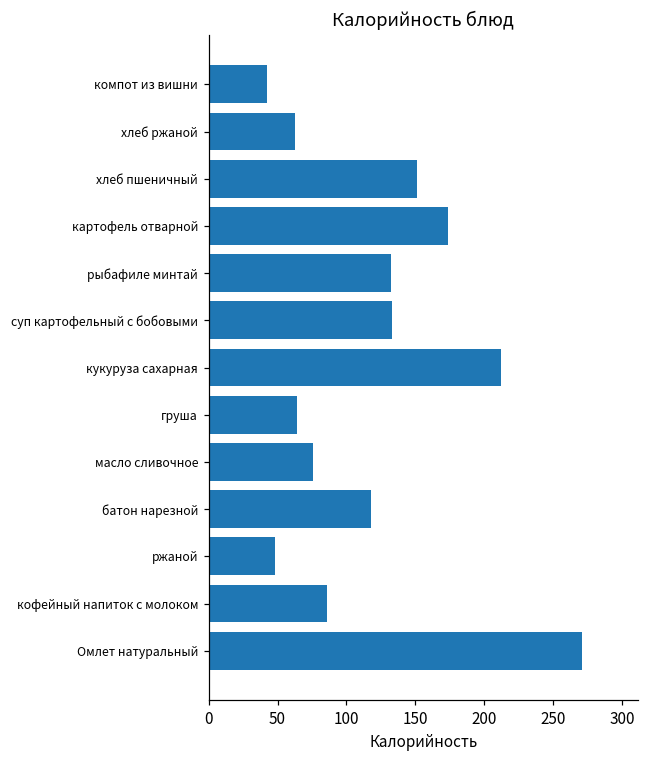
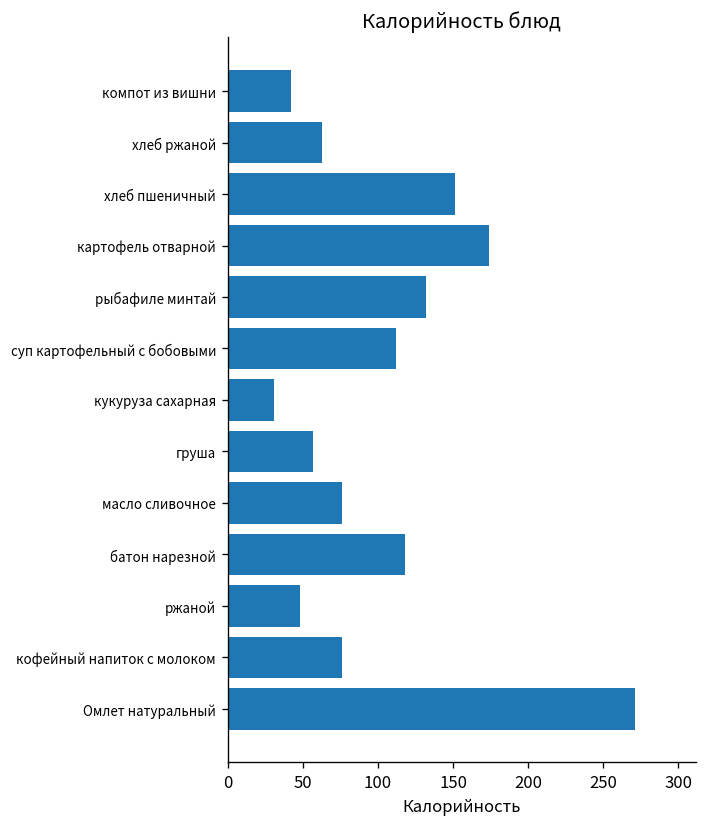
суп картофельный с бобовыми: 133 -> 112
кукуруза сахарная: 212 -> 31
груша: 64 -> 57
кофейный напиток с молоком: 86 -> 76
